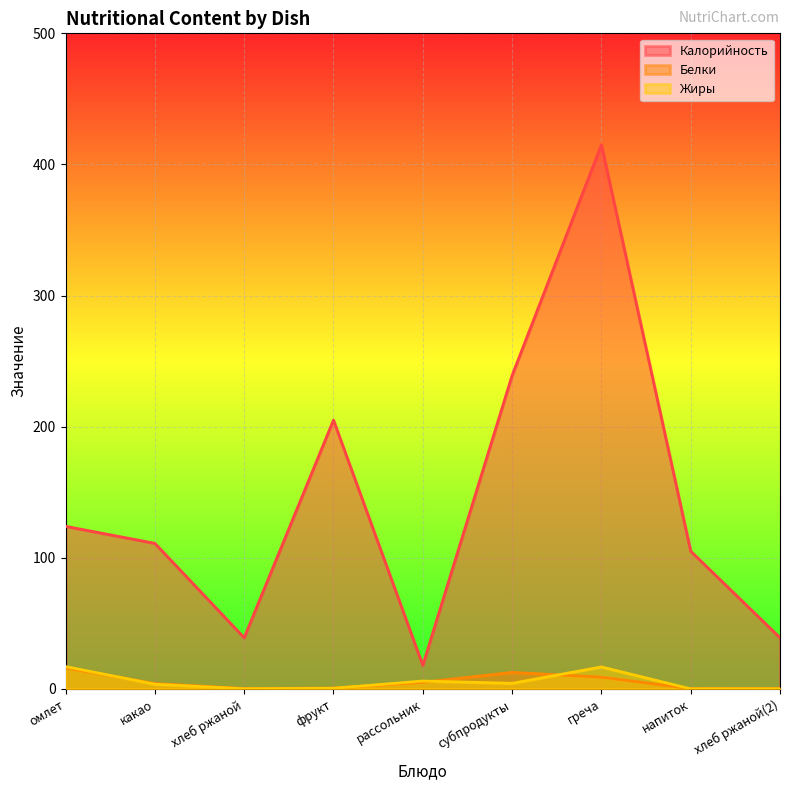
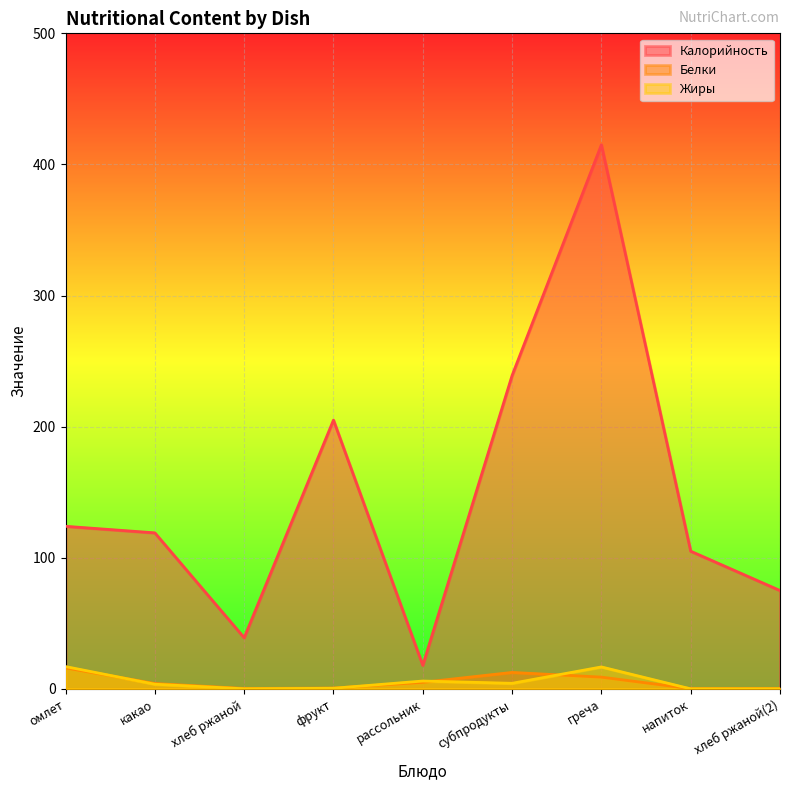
Калорийность, какао: 111 -> 119
Калорийность, хлеб ржаной(2): 39 -> 75
